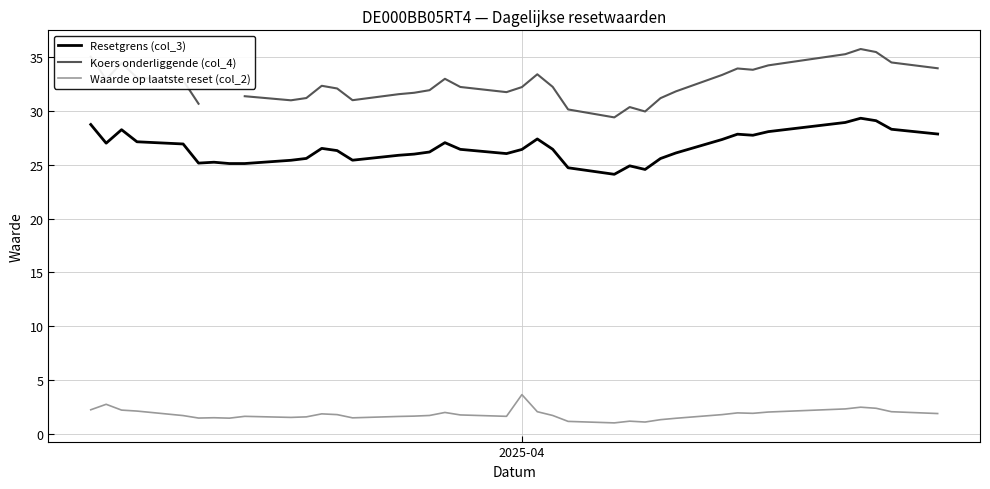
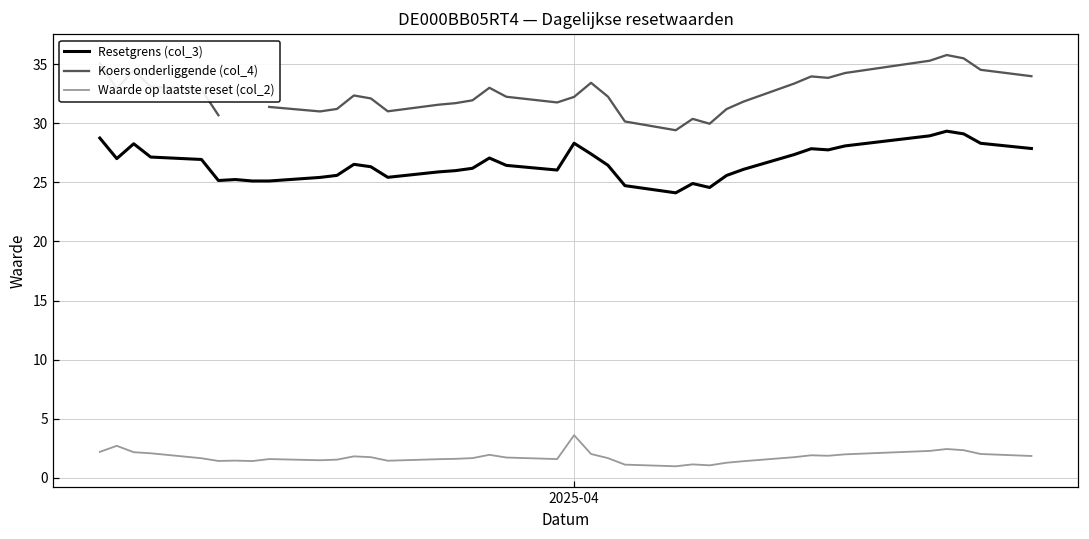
Resetgrens (col_3), 2025-04: 26.4 -> 28.3
